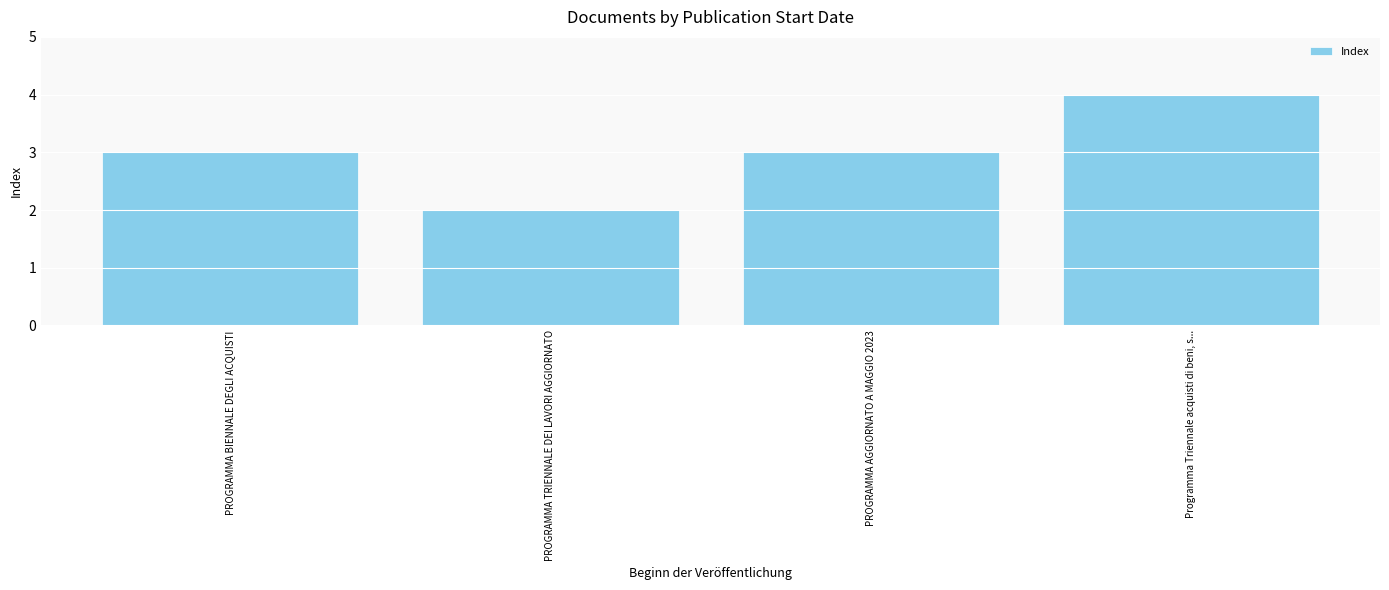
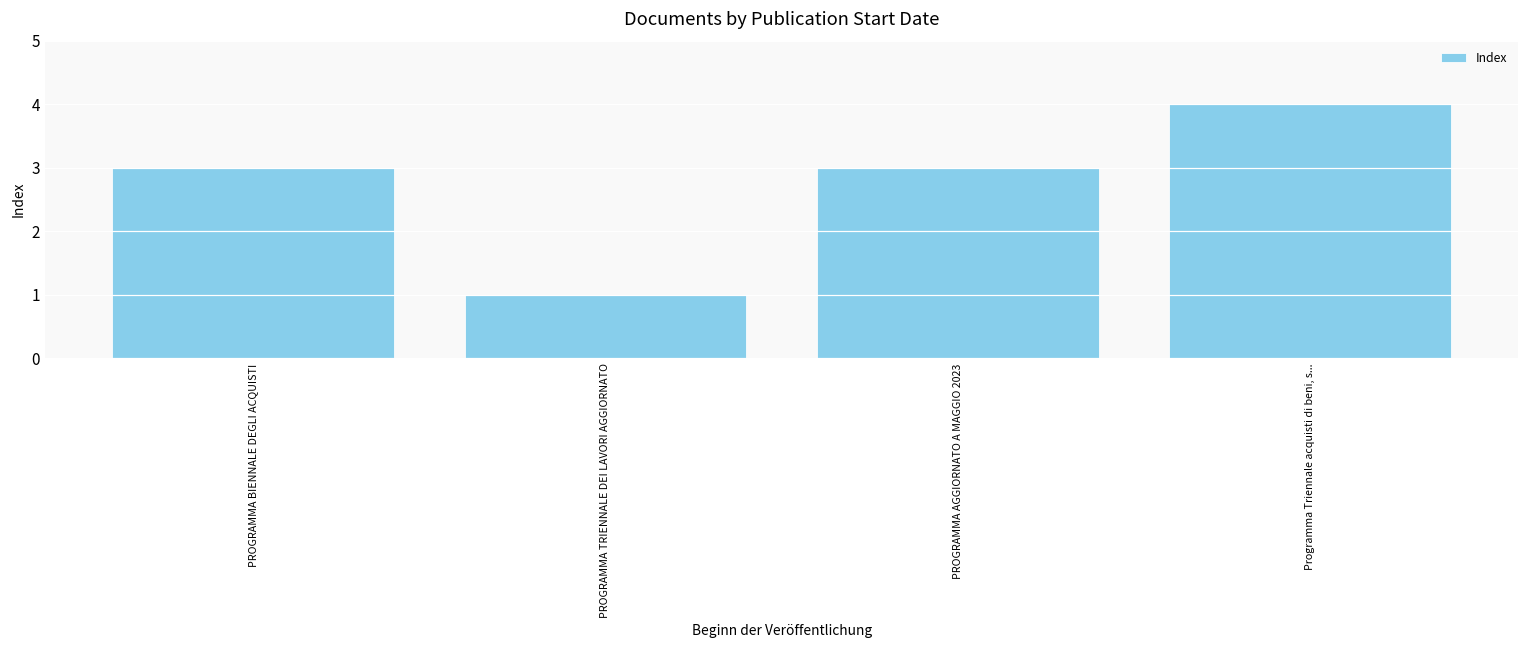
PROGRAMMA TRIENNALE DEI LAVORI AGGIORNATO: 2 -> 1
